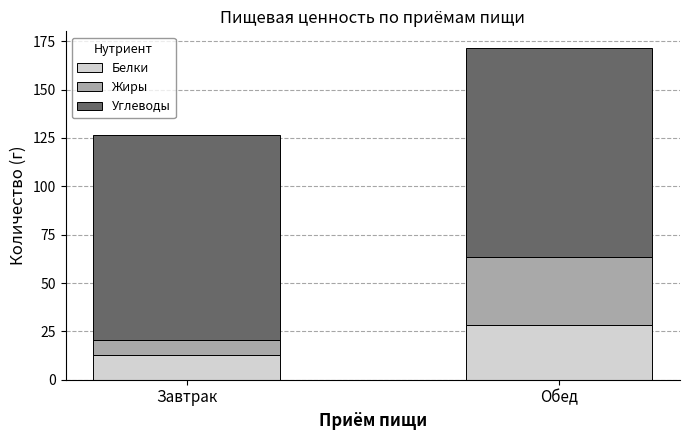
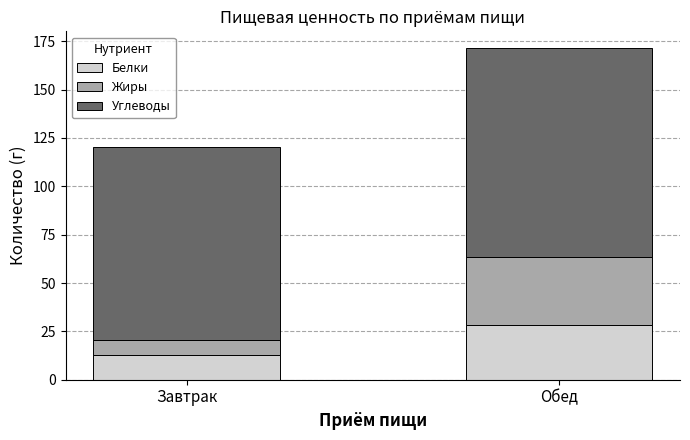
Углеводы, Завтрак: 106 -> 100
